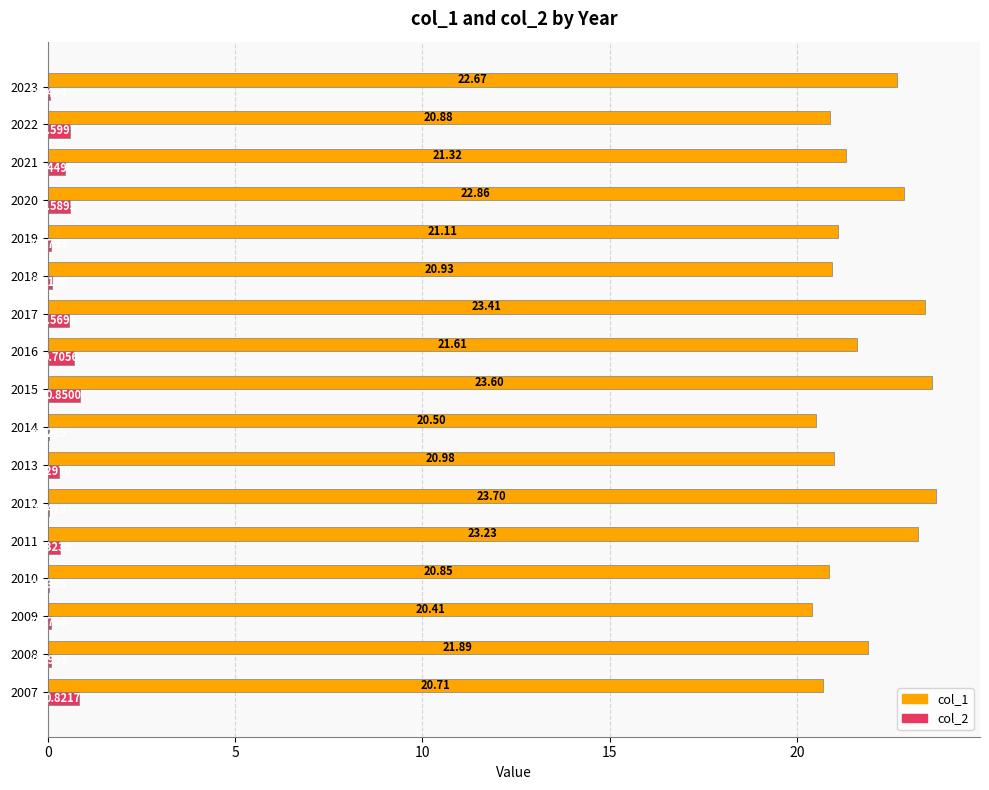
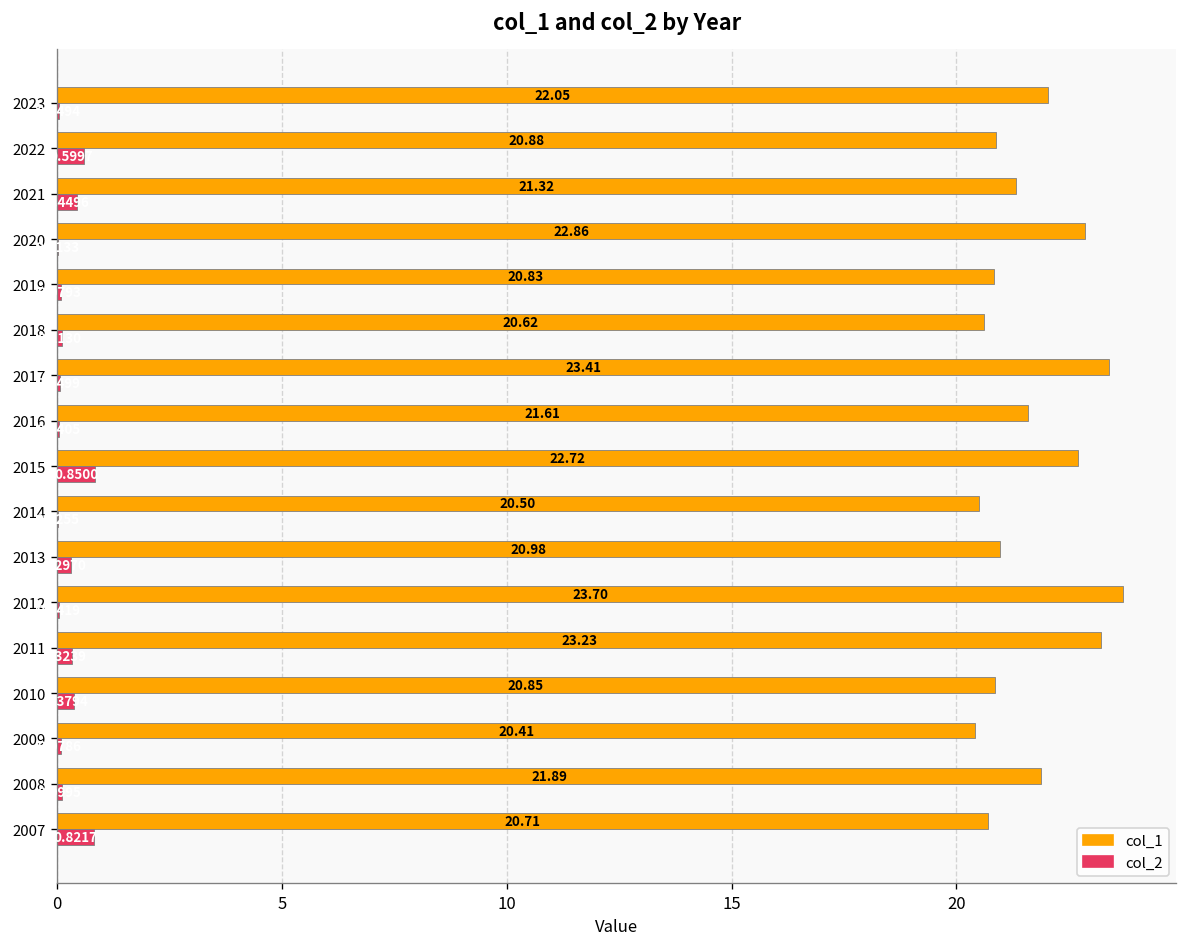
col_1, 2023: 22.67 -> 22.05
col_2, 2020: 0.6 -> 0.0
col_1, 2019: 21.11 -> 20.83
col_1, 2018: 20.93 -> 20.62
col_2, 2017: 0.6 -> 0.0
col_2, 2016: 0.7 -> 0.0
col_1, 2015: 23.60 -> 22.72
col_2, 2010: 0.0 -> 0.4
